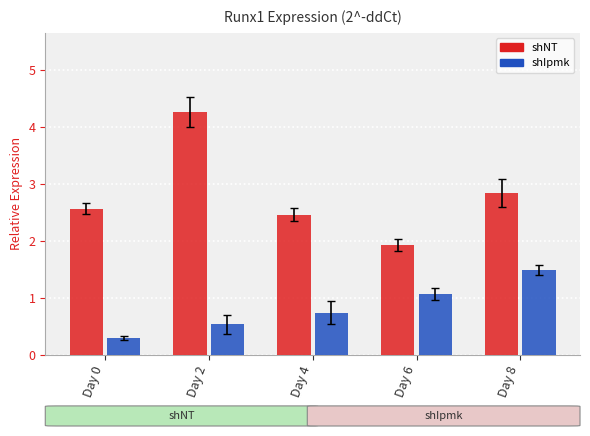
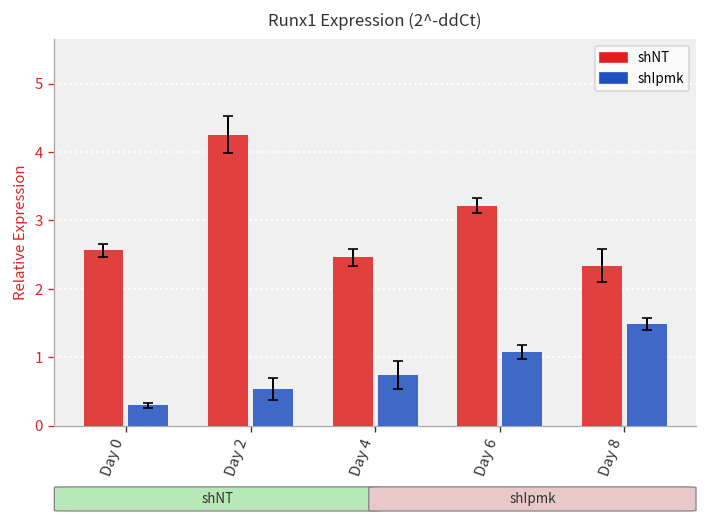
shNT, Day 6: 1.9 -> 3.2
shNT, Day 8: 2.8 -> 2.3
